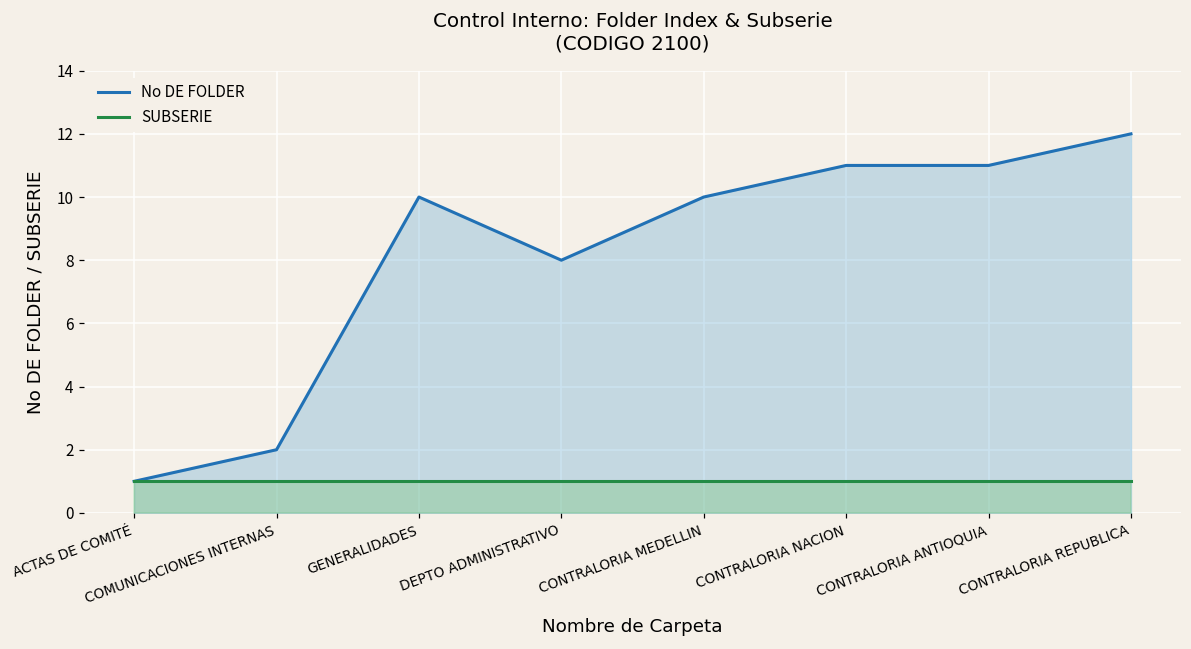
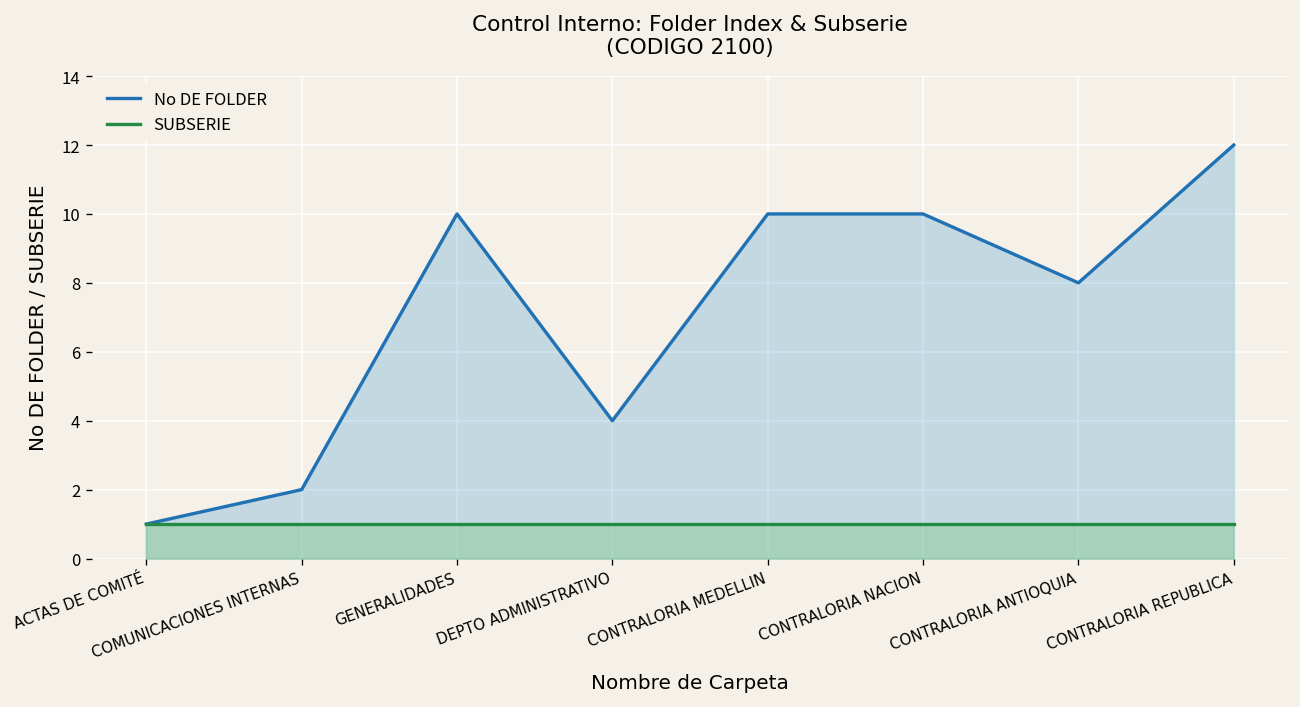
No DE FOLDER, DEPTO ADMINISTRATIVO: 8 -> 4
No DE FOLDER, CONTRALORIA NACION: 11 -> 10
No DE FOLDER, CONTRALORIA ANTIOQUIA: 11 -> 8
